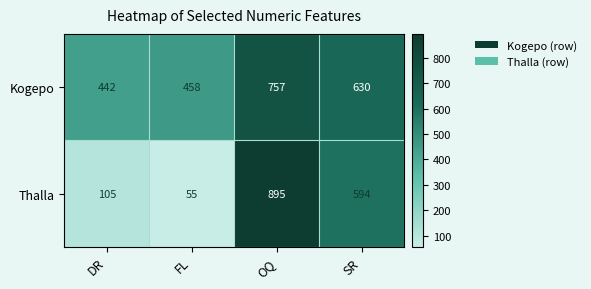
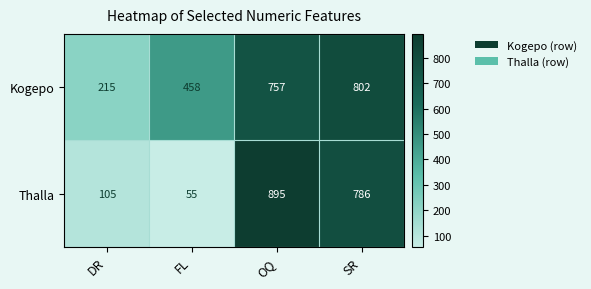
Kogepo, DR: 442 -> 215
Kogepo, SR: 630 -> 802
Thalla, SR: 594 -> 786
